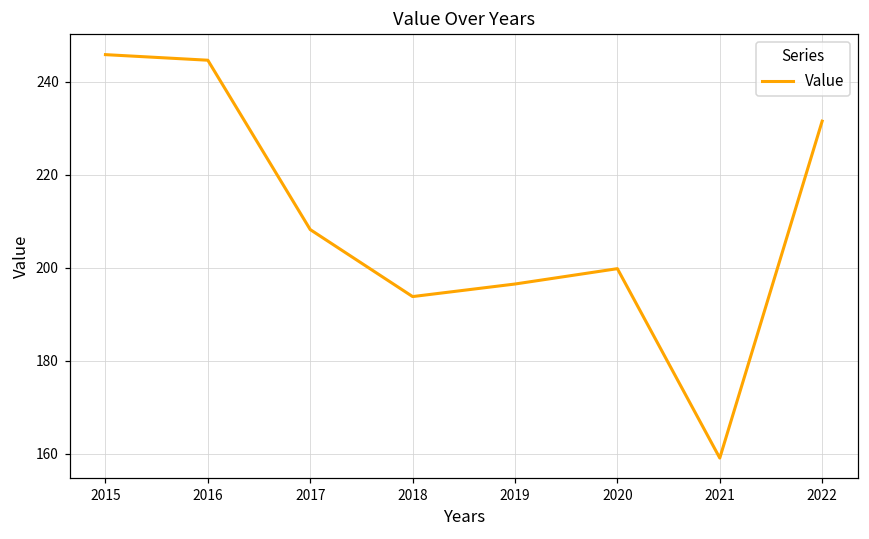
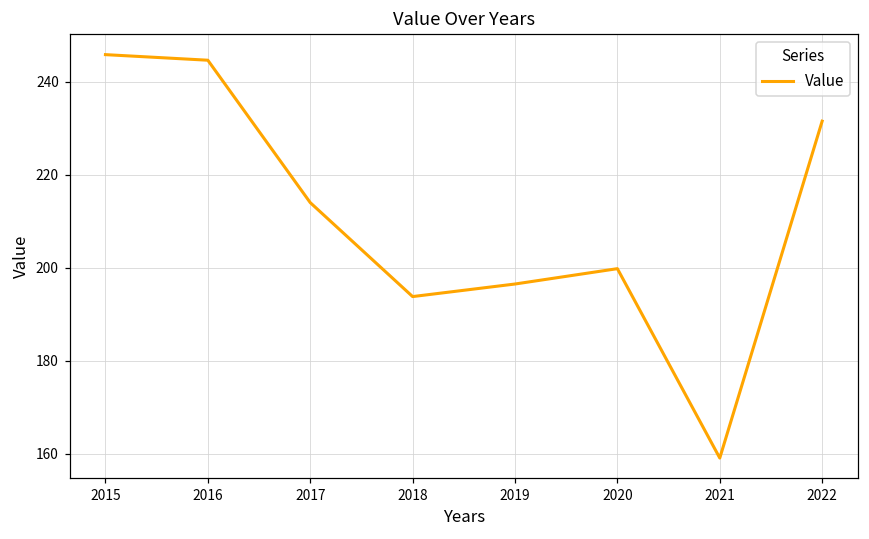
2017: 208 -> 214
